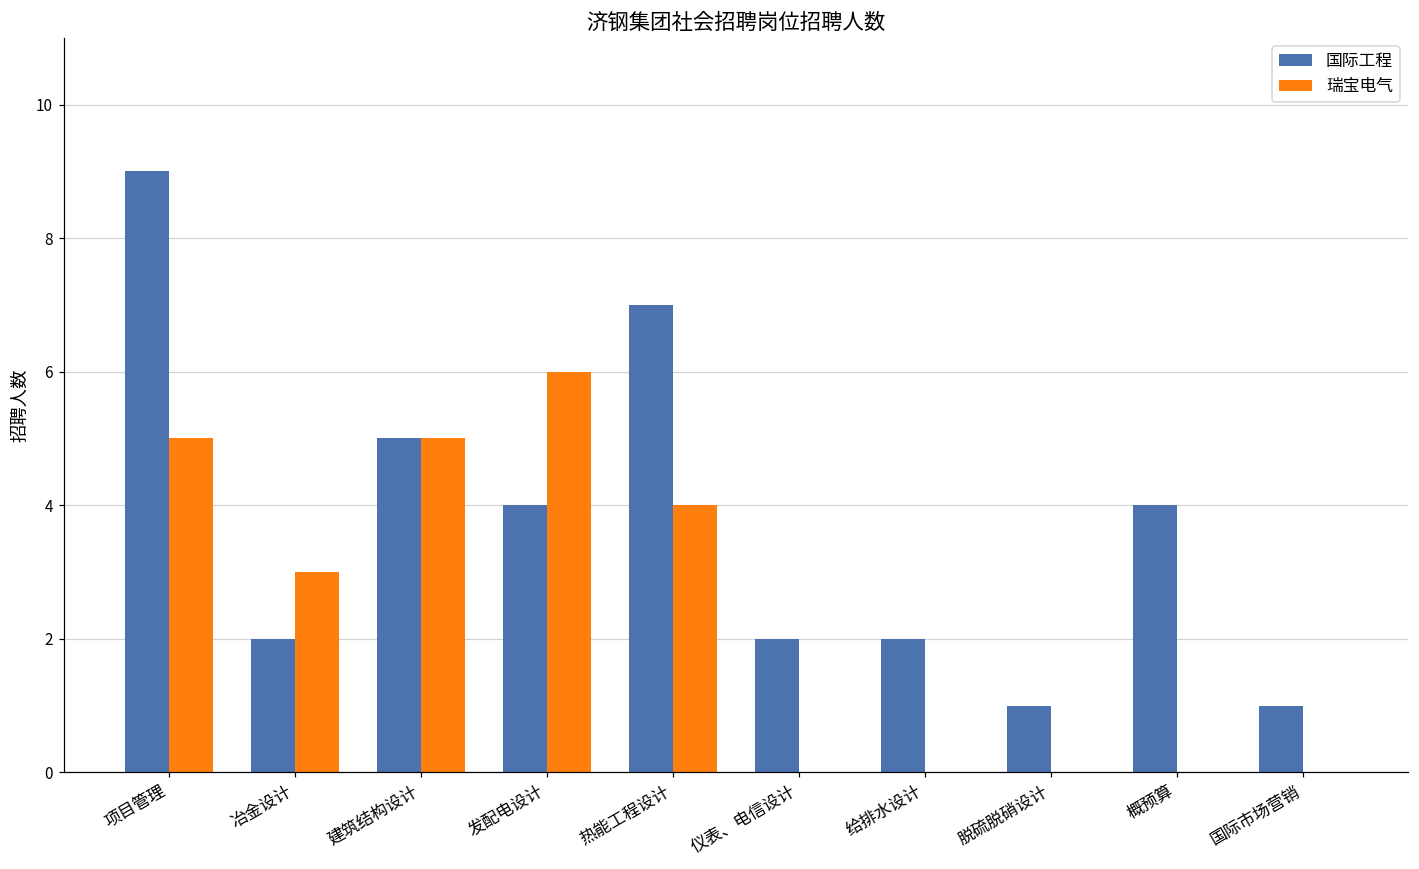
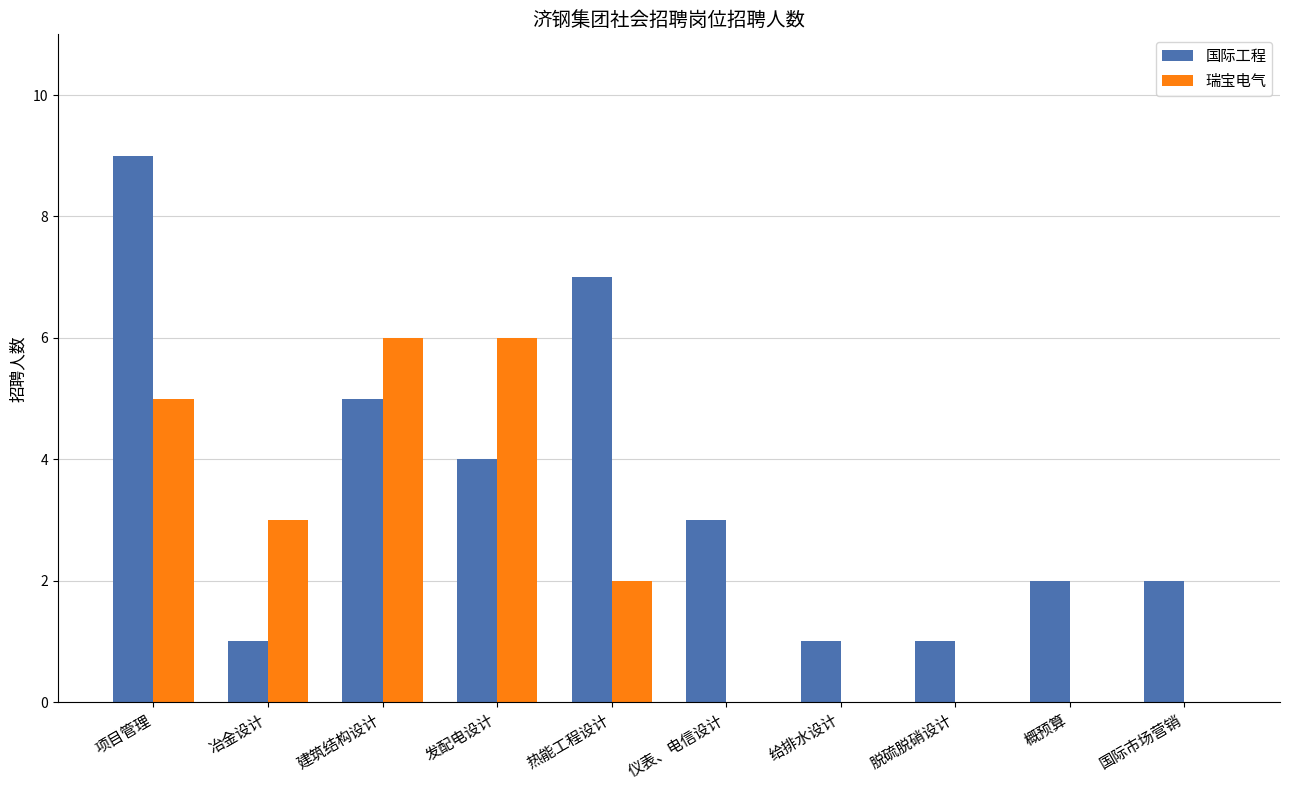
国际工程, 冶金设计: 2 -> 1
瑞宝电气, 建筑结构设计: 5 -> 6
瑞宝电气, 热能工程设计: 4 -> 2
国际工程, 仪表、电信设计: 2 -> 3
国际工程, 给排水设计: 2 -> 1
国际工程, 概预算: 4 -> 2
国际工程, 国际市场营销: 1 -> 2
